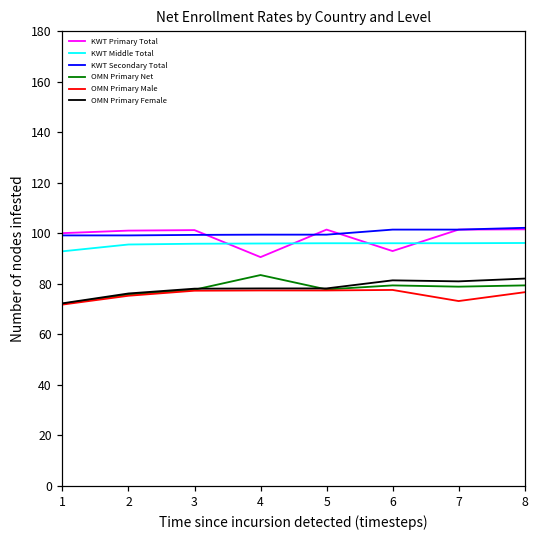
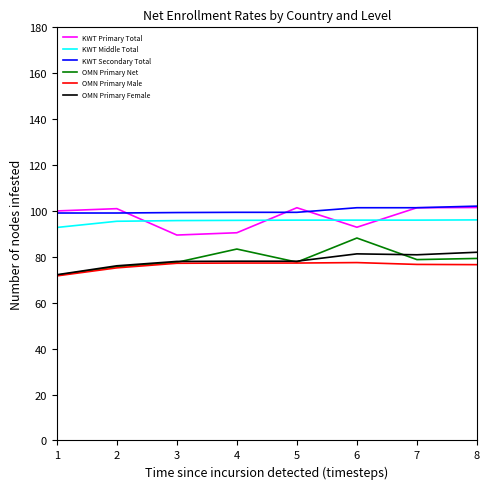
KWT Primary Total, 3: 101 -> 90
OMN Primary Net, 6: 79 -> 88
OMN Primary Male, 7: 73 -> 77
